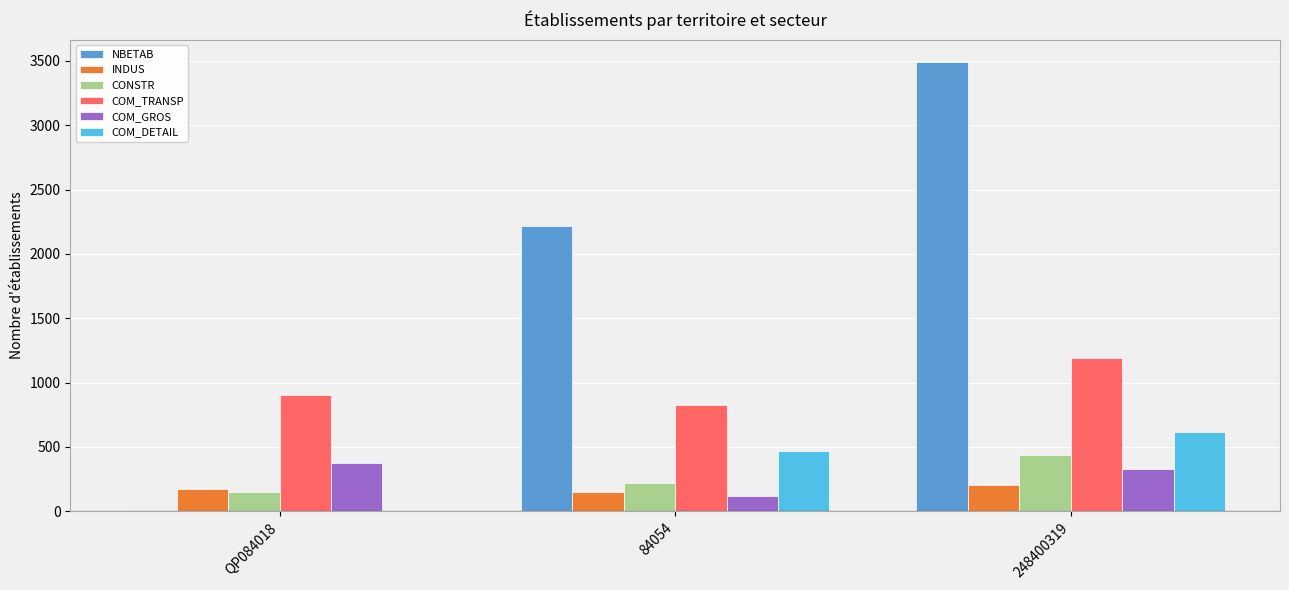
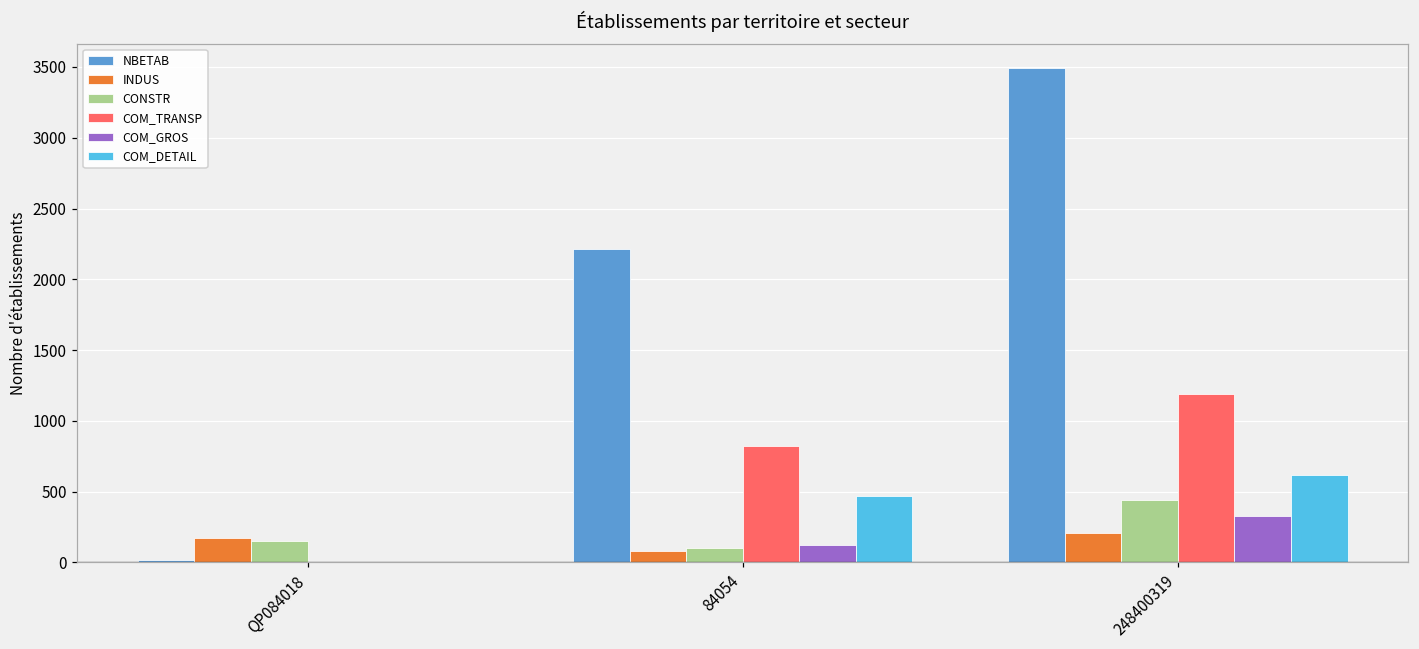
COM_TRANSP, QP084018: 900 -> 0
COM_GROS, QP084018: 370 -> 0
INDUS, 84054: 150 -> 80
CONSTR, 84054: 220 -> 100
